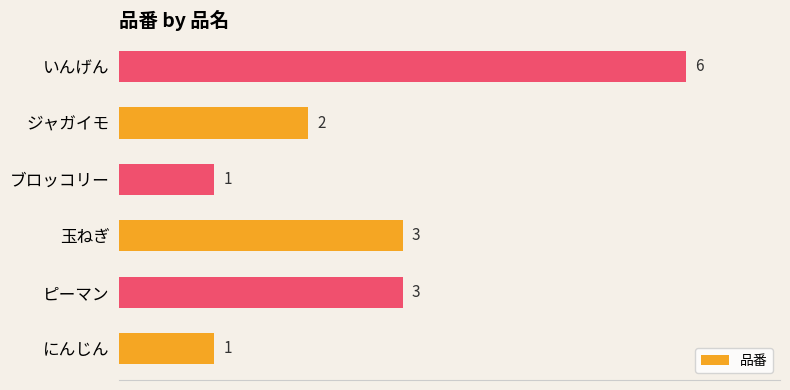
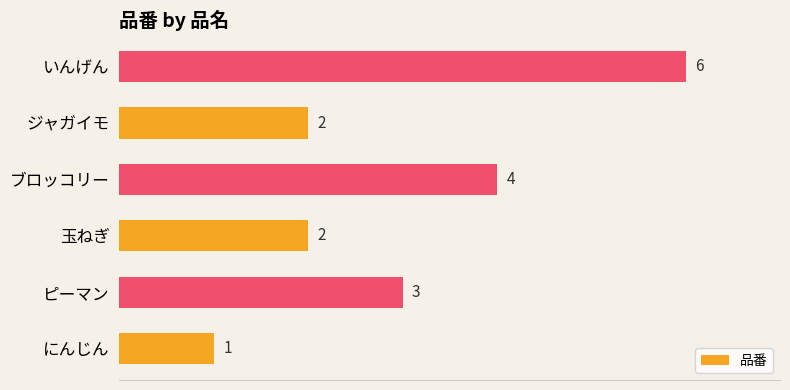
ブロッコリー: 1 -> 4
玉ねぎ: 3 -> 2
